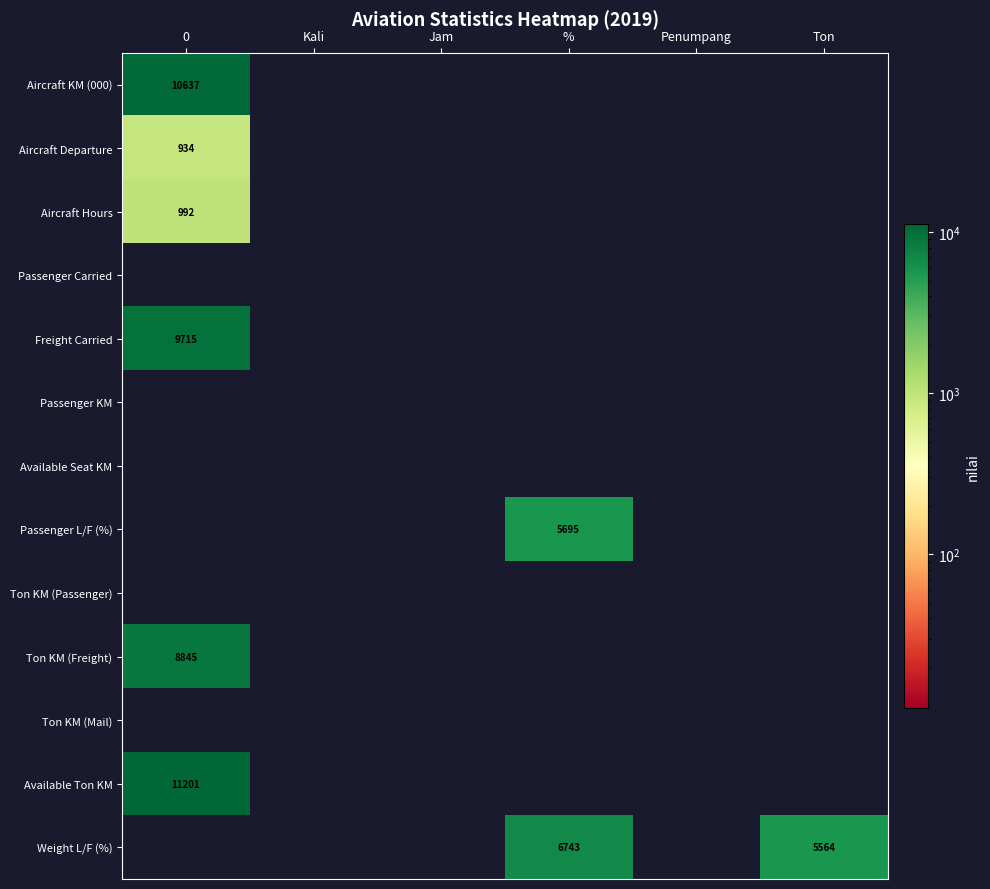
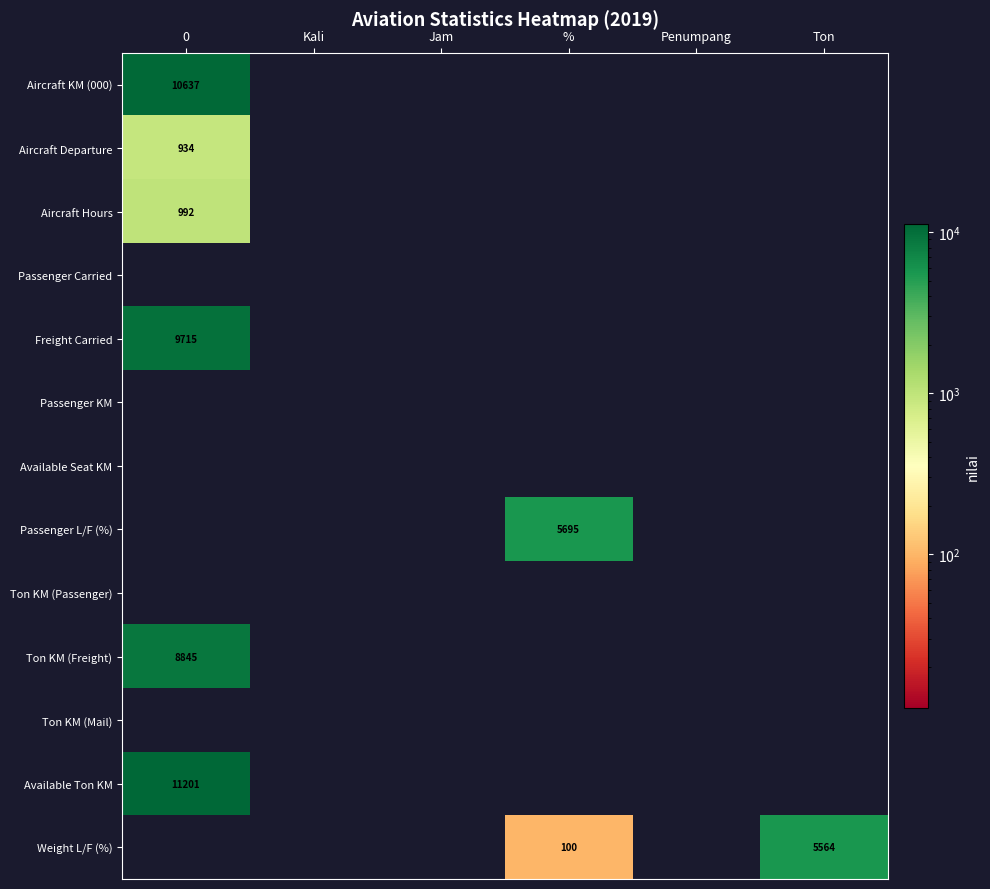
Weight L/F (%), %: 6743 -> 100
